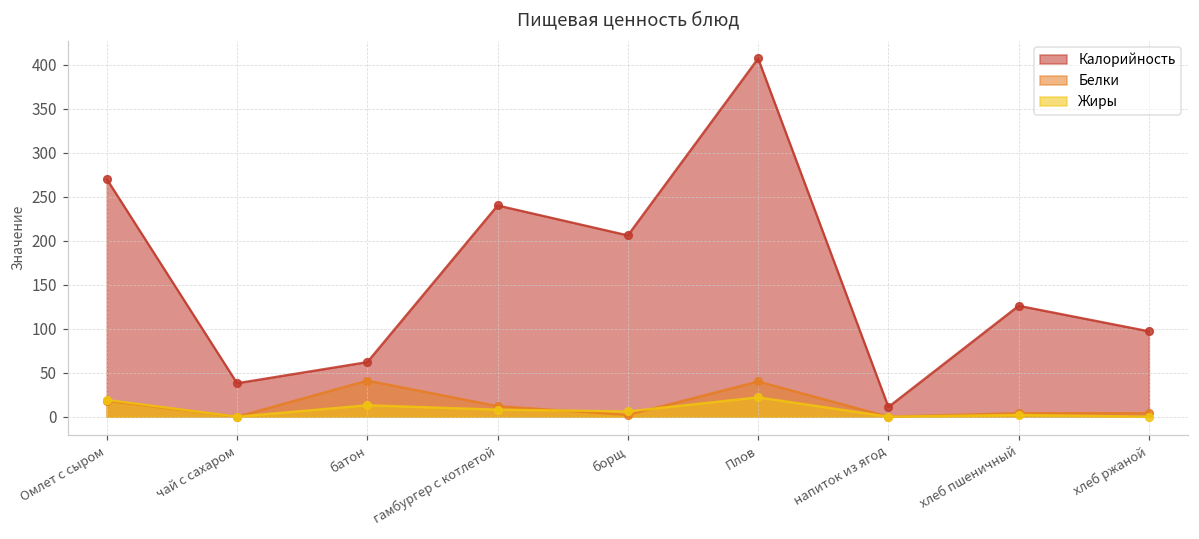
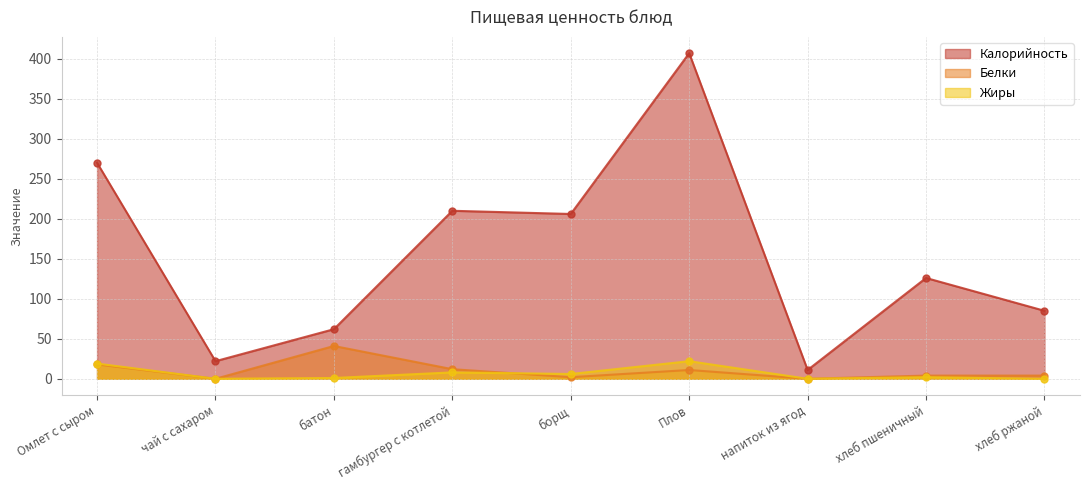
Калорийность, чай с сахаром: 40 -> 20
Жиры, батон: 10 -> 0
Калорийность, гамбургер с котлетой: 240 -> 210
Белки, Плов: 40 -> 10
Калорийность, хлеб ржаной: 100 -> 90
